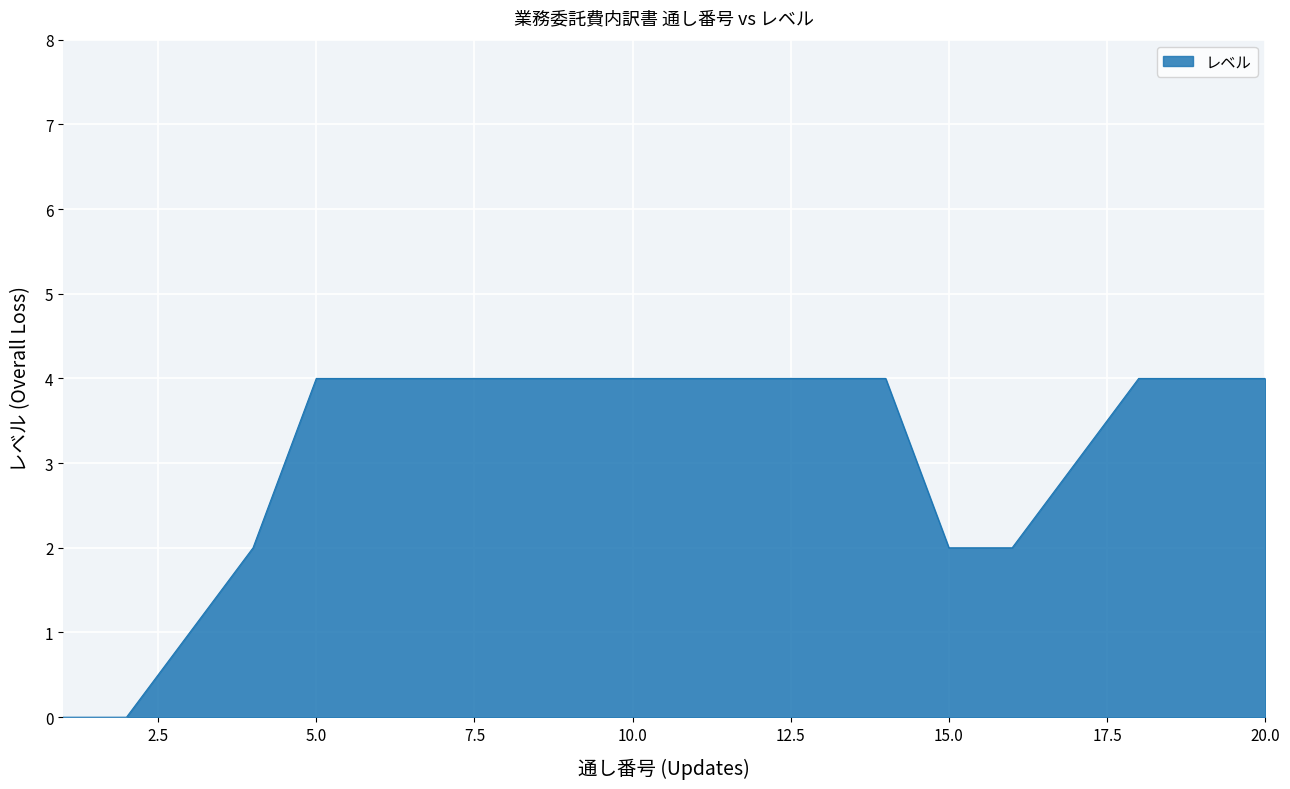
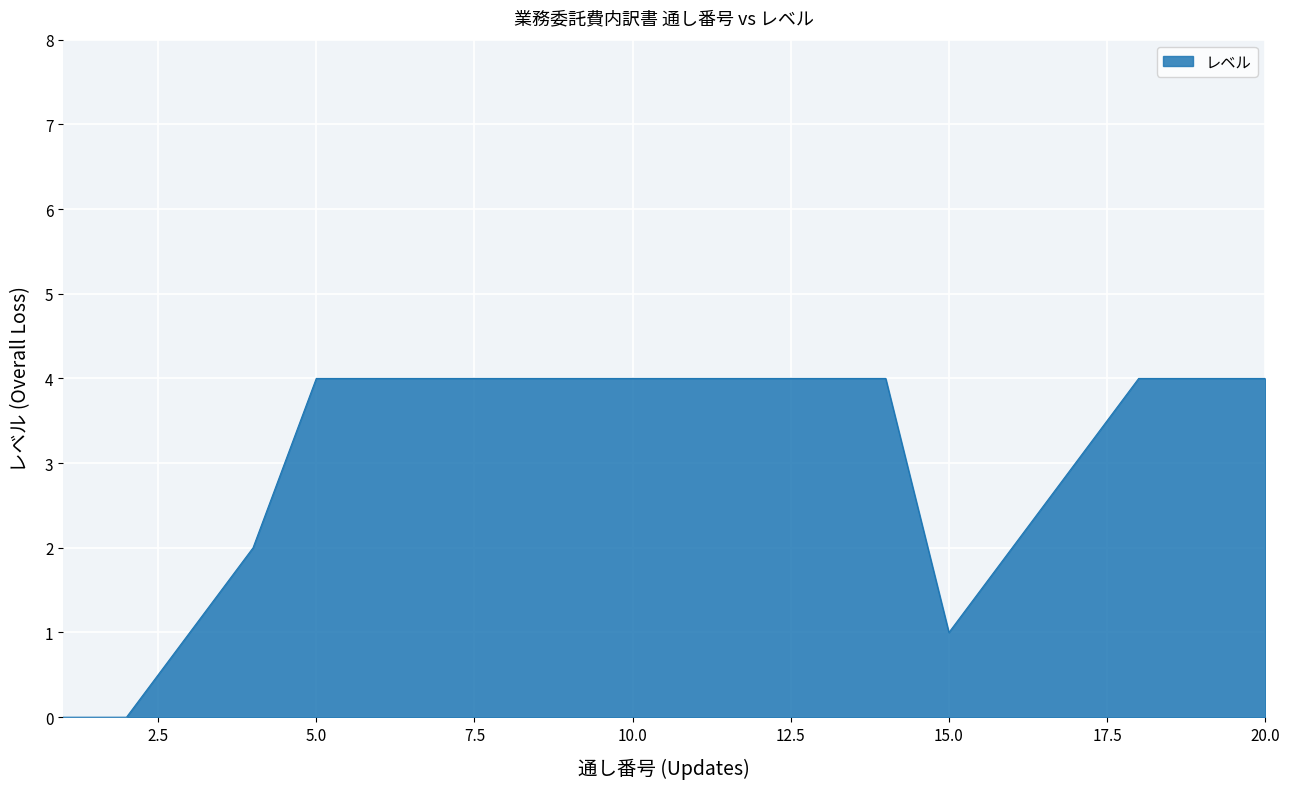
15.0: 2 -> 1
